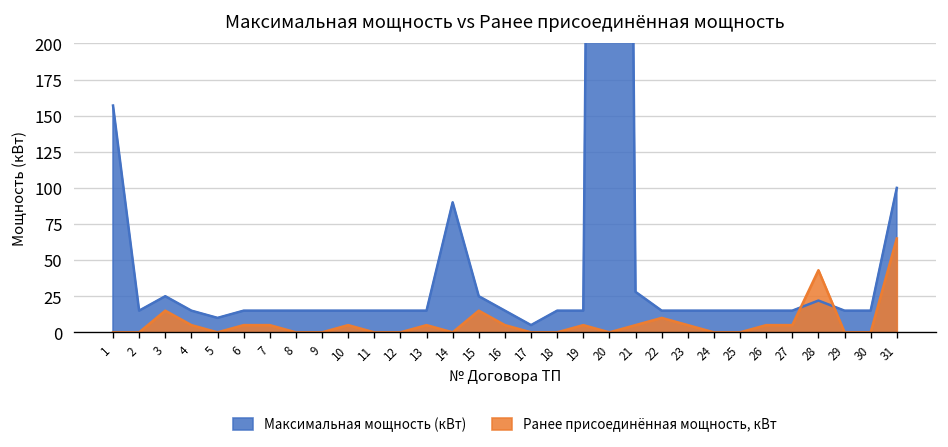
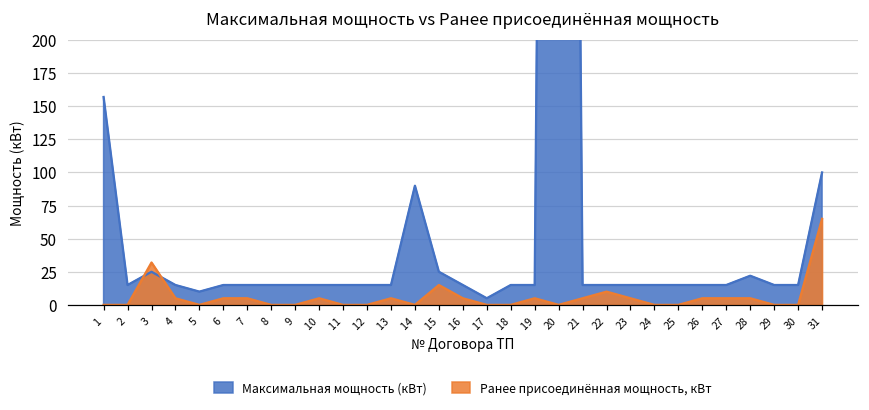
Ранее присоединённая мощность, кВт, 3: 15 -> 32
Максимальная мощность (кВт), 21: 28 -> 15
Ранее присоединённая мощность, кВт, 28: 43 -> 5
